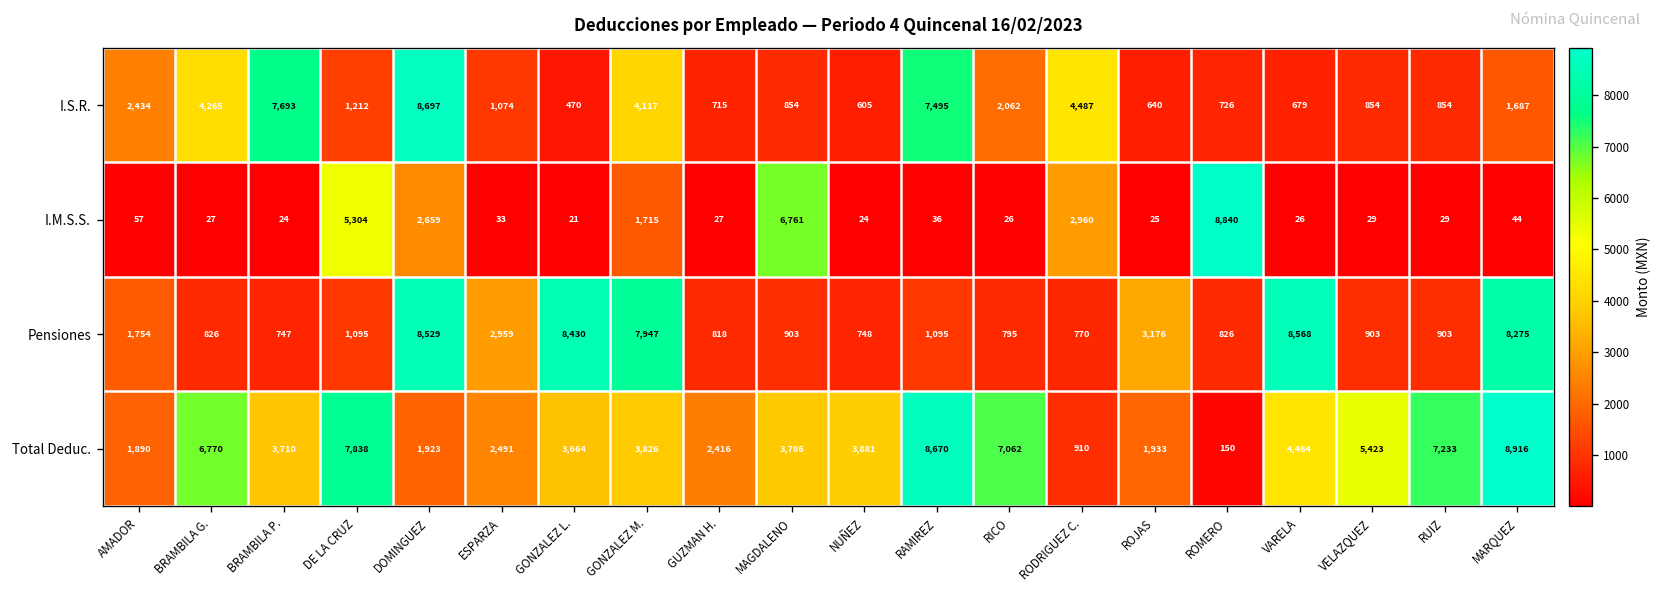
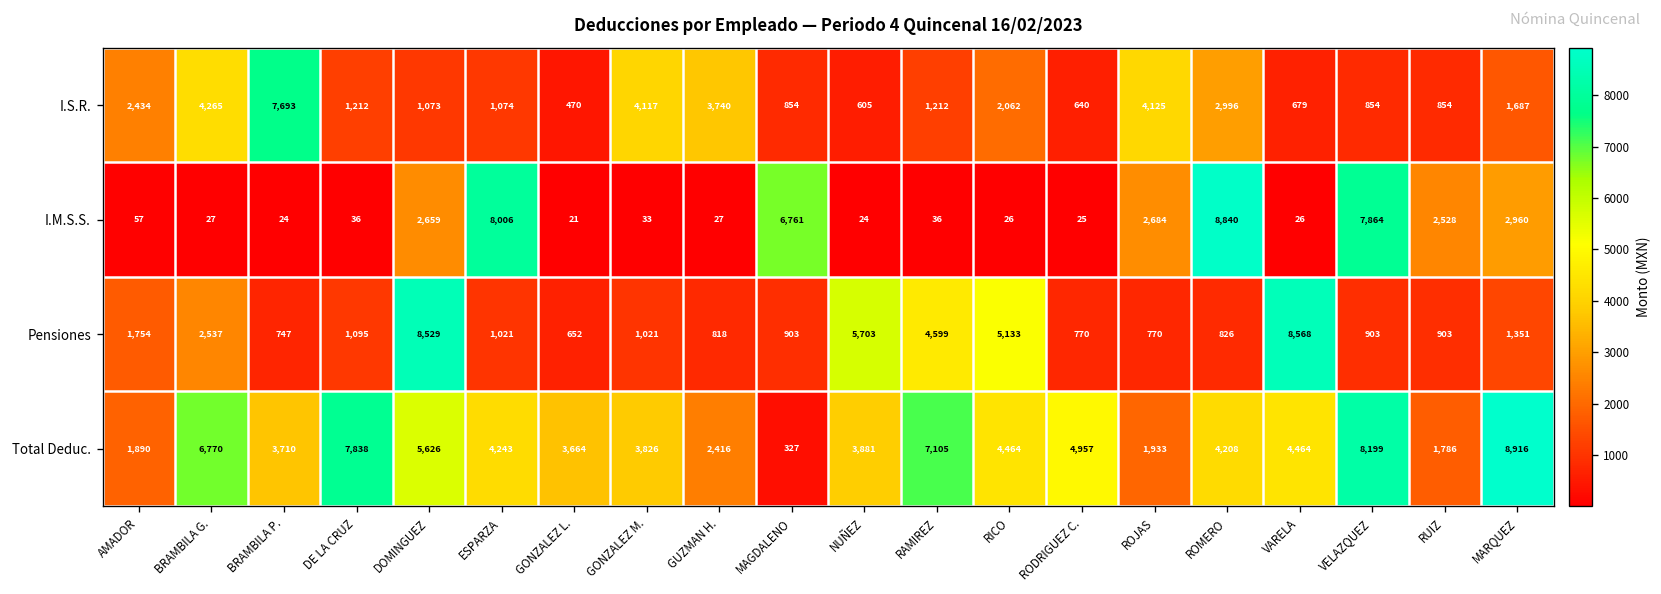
I.S.R., DOMINGUEZ: 8,697 -> 1,073
I.S.R., GUZMAN H.: 715 -> 3,740
I.S.R., RAMIREZ: 7,495 -> 1,212
I.S.R., RODRIGUEZ C.: 4,487 -> 640
I.S.R., ROJAS: 640 -> 4,125
I.S.R., ROMERO: 726 -> 2,996
I.M.S.S., DE LA CRUZ: 5,304 -> 36
I.M.S.S., ESPARZA: 33 -> 8,006
I.M.S.S., GONZALEZ M.: 1,715 -> 33
I.M.S.S., RODRIGUEZ C.: 2,960 -> 25
I.M.S.S., ROJAS: 25 -> 2,684
I.M.S.S., VELAZQUEZ: 29 -> 7,864
I.M.S.S., RUIZ: 29 -> 2,528
I.M.S.S., MARQUEZ: 44 -> 2,960
Pensiones, BRAMBILA G.: 826 -> 2,537
Pensiones, ESPARZA: 2,959 -> 1,021
Pensiones, GONZALEZ L.: 8,430 -> 652
Pensiones, GONZALEZ M.: 7,947 -> 1,021
Pensiones, NUÑEZ: 748 -> 5,703
Pensiones, RAMIREZ: 1,095 -> 4,599
Pensiones, RICO: 795 -> 5,133
Pensiones, ROJAS: 3,176 -> 770
Pensiones, MARQUEZ: 8,275 -> 1,351
Total Deduc., DOMINGUEZ: 1,923 -> 5,626
Total Deduc., ESPARZA: 2,491 -> 4,243
Total Deduc., MAGDALENO: 3,786 -> 327
Total Deduc., RAMIREZ: 8,670 -> 7,105
Total Deduc., RICO: 7,062 -> 4,464
Total Deduc., RODRIGUEZ C.: 910 -> 4,957
Total Deduc., ROMERO: 150 -> 4,208
Total Deduc., VELAZQUEZ: 5,423 -> 8,199
Total Deduc., RUIZ: 7,233 -> 1,786
